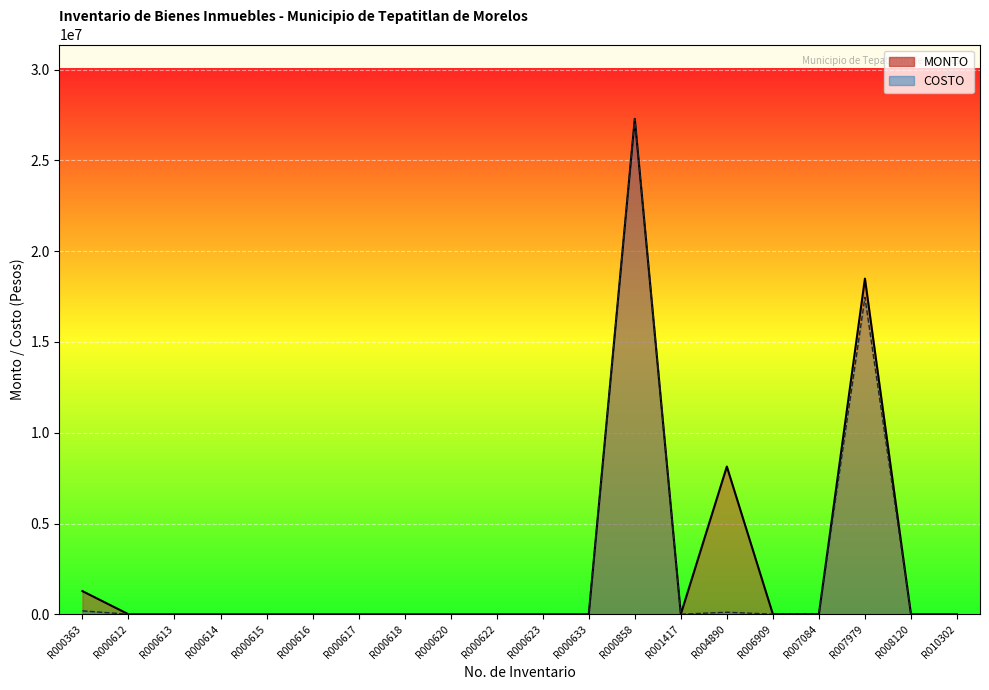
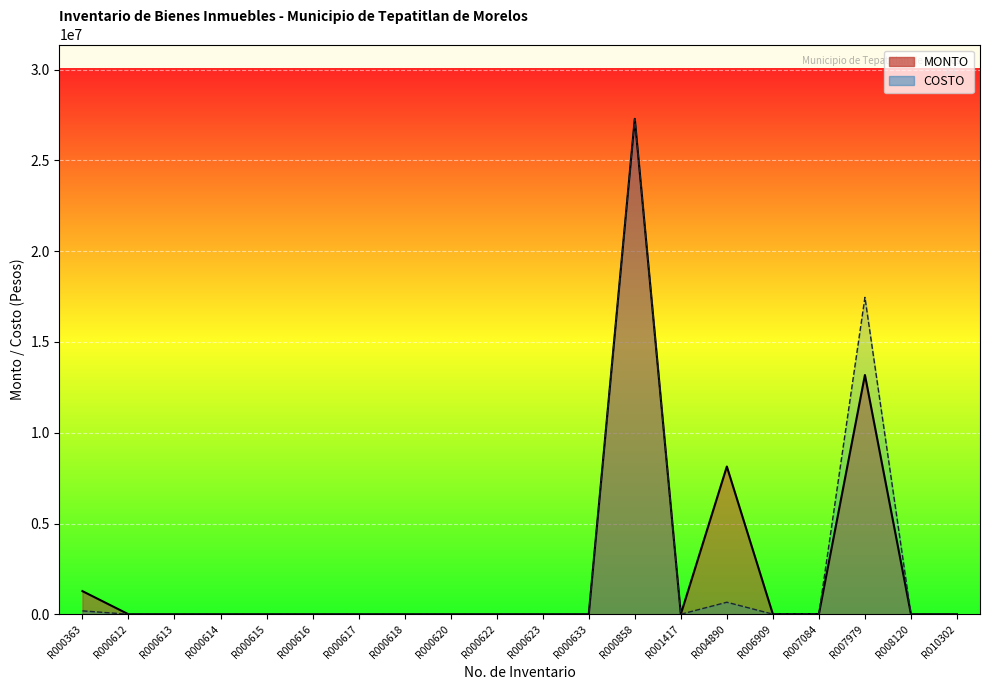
COSTO, R004890: 100000 -> 700000
MONTO, R007979: 18500000 -> 13200000
